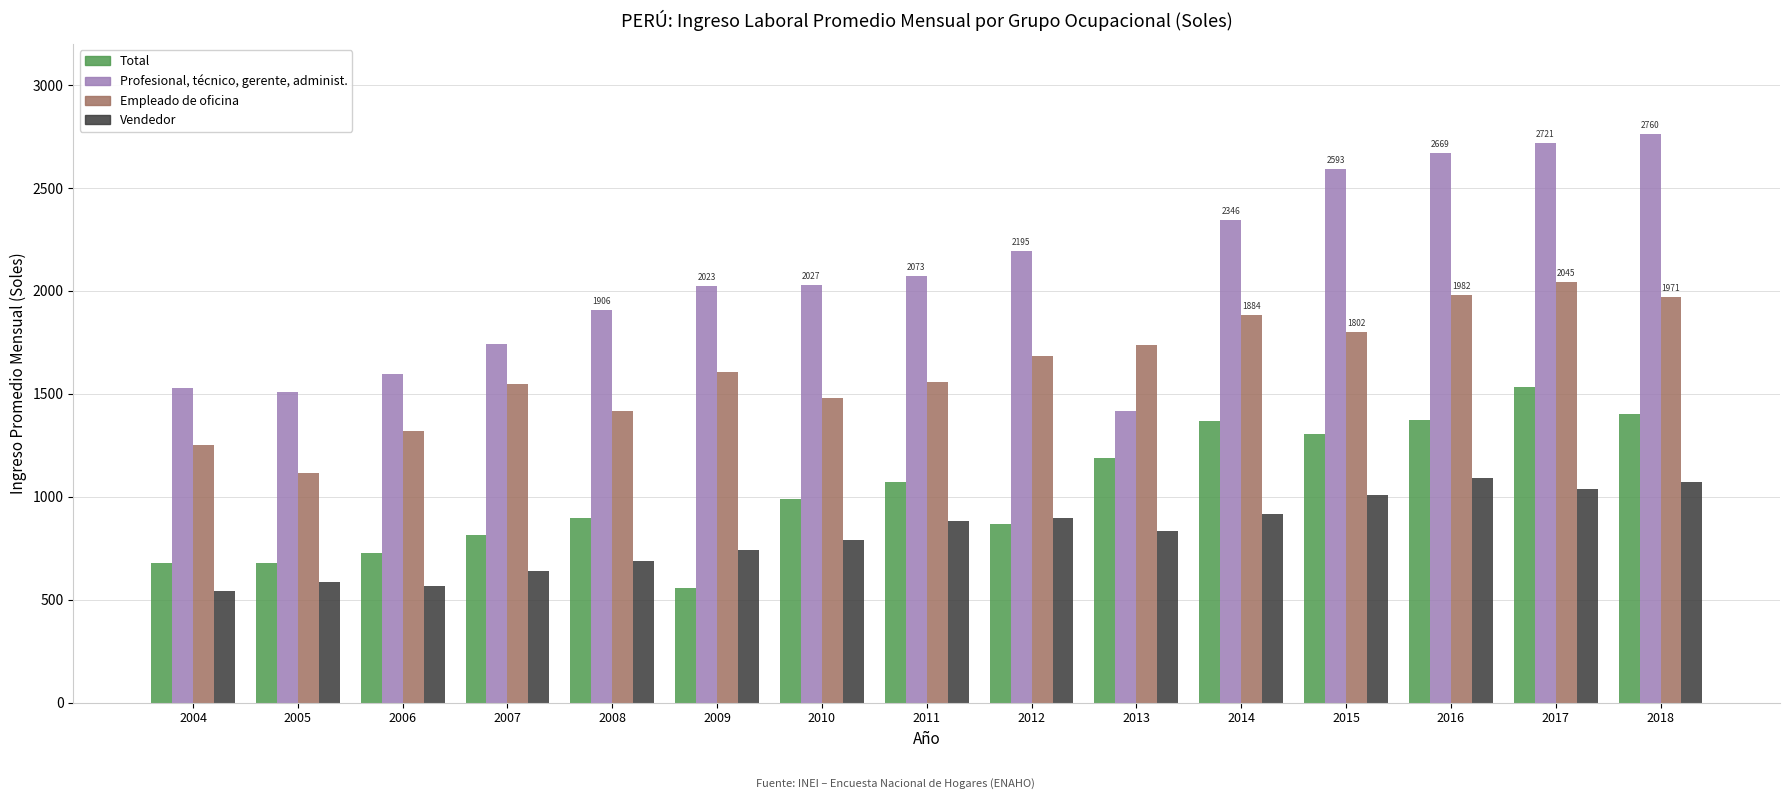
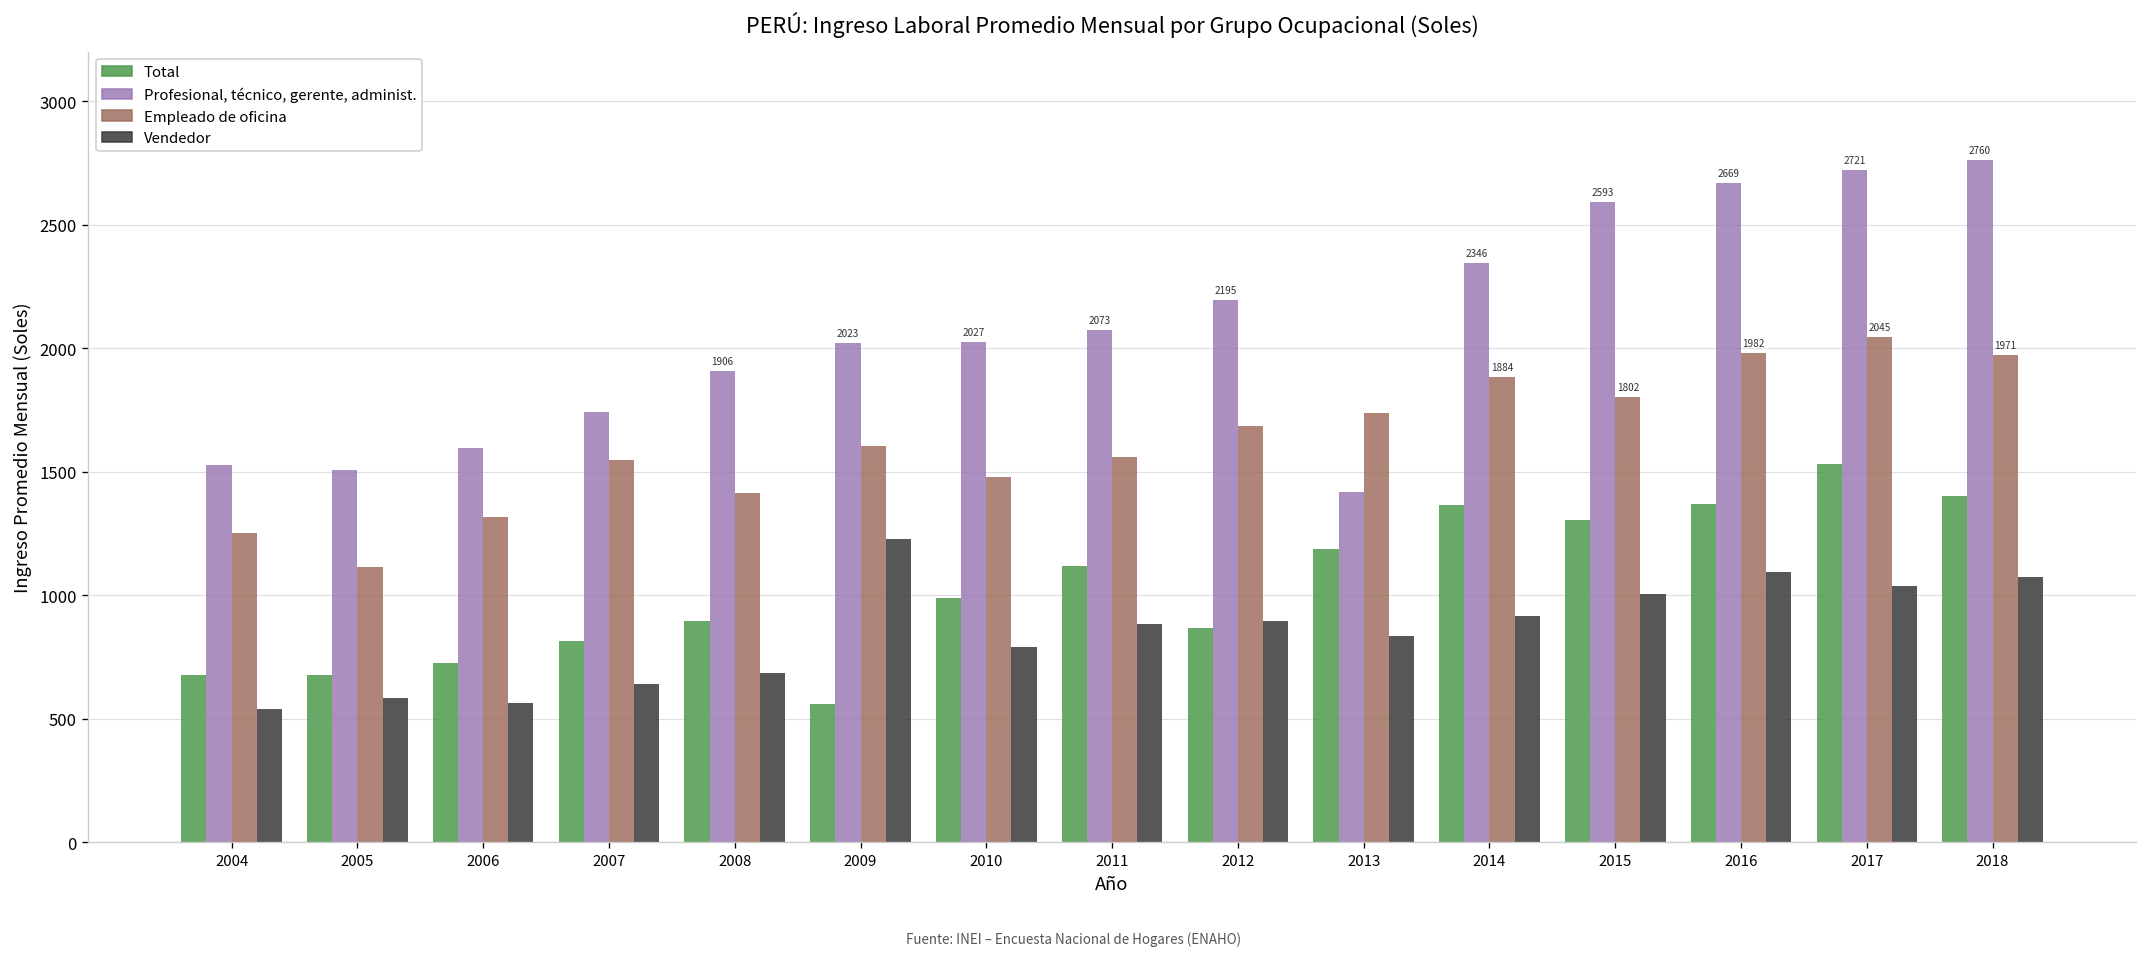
Vendedor, 2009: 740 -> 1230
Total, 2011: 1070 -> 1120
